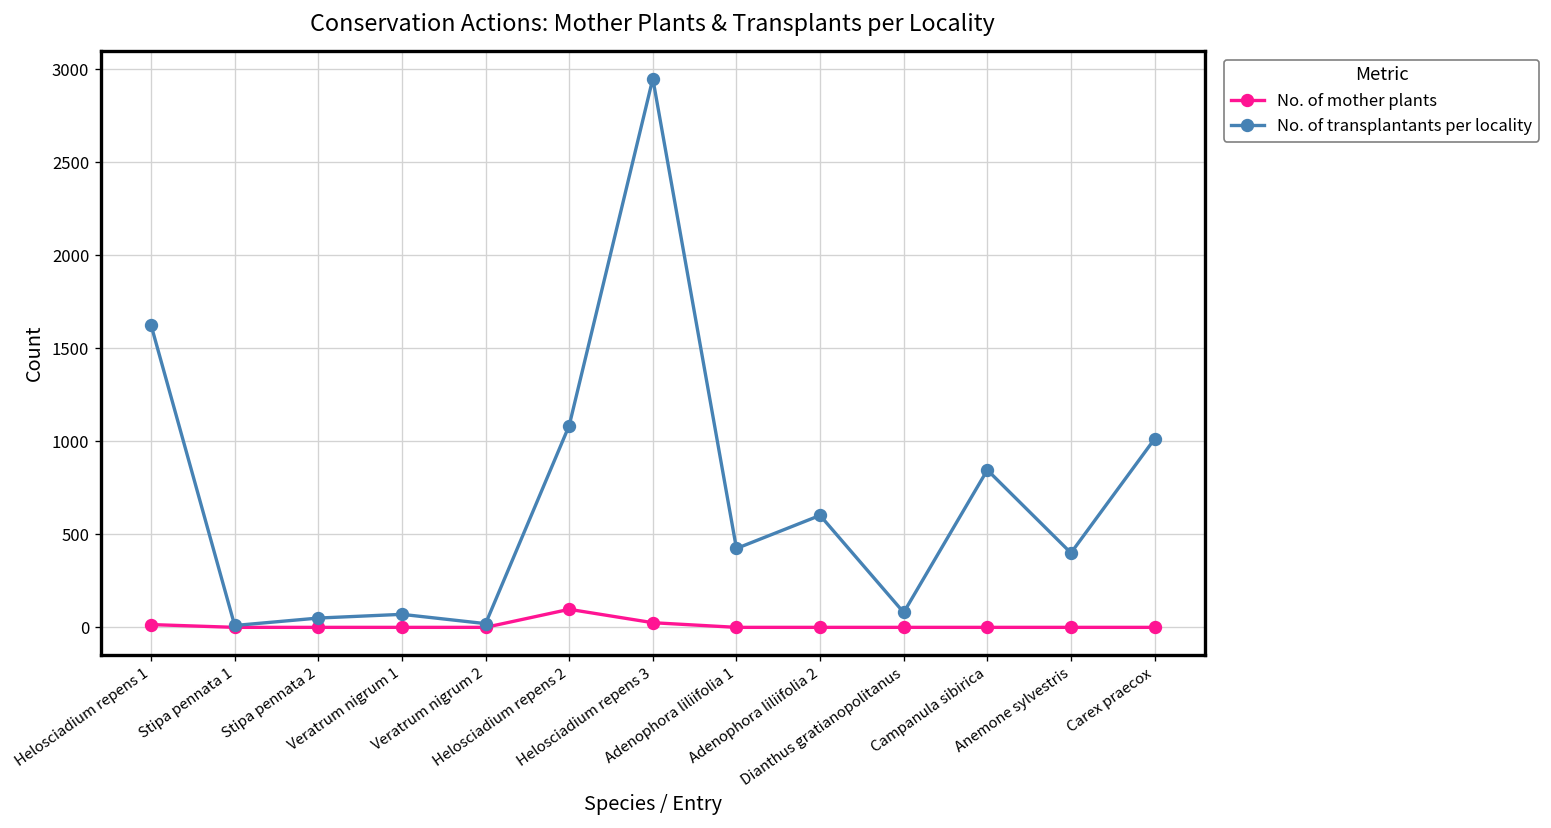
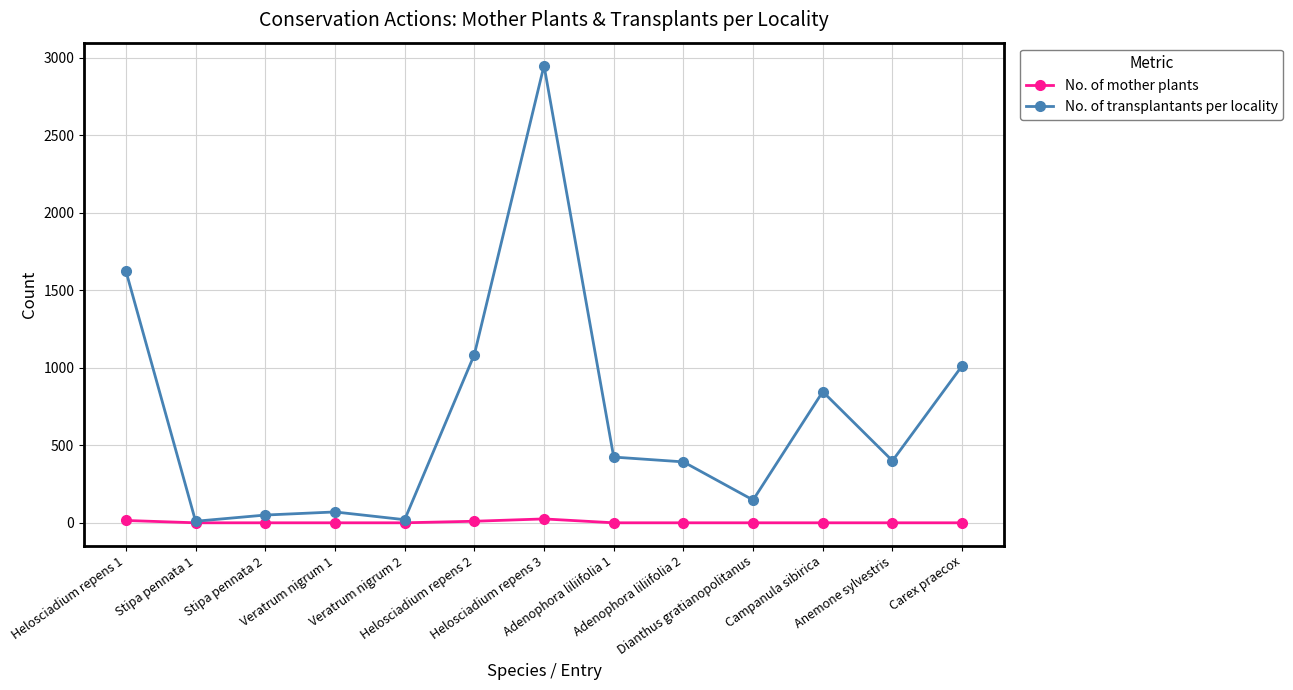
No. of mother plants, Helosciadium repens 2: 100 -> 10
No. of transplantants per locality, Adenophora liliifolia 2: 600 -> 390
No. of transplantants per locality, Dianthus gratianopolitanus: 80 -> 150
